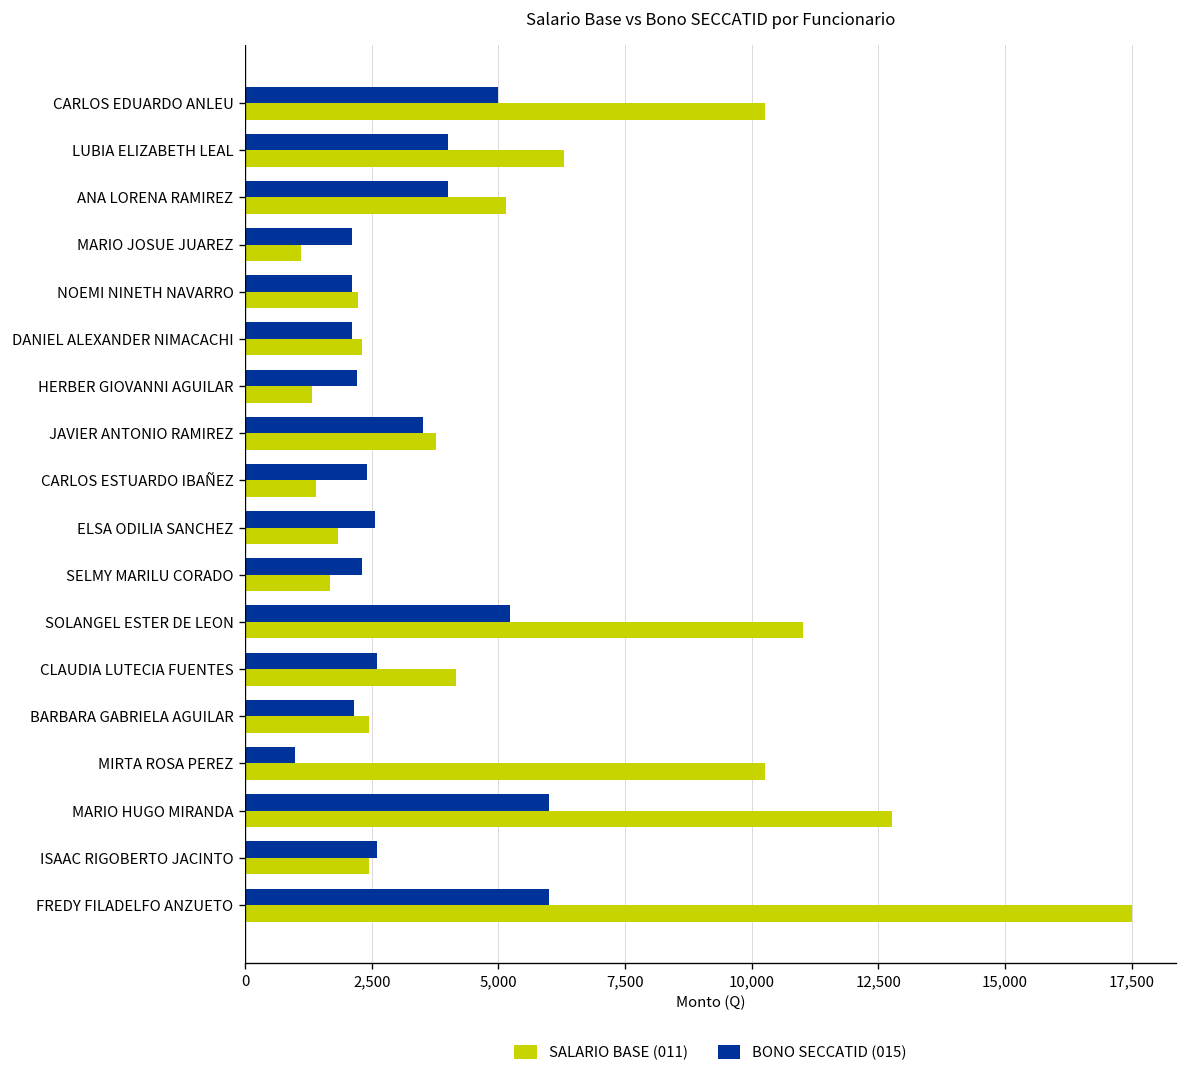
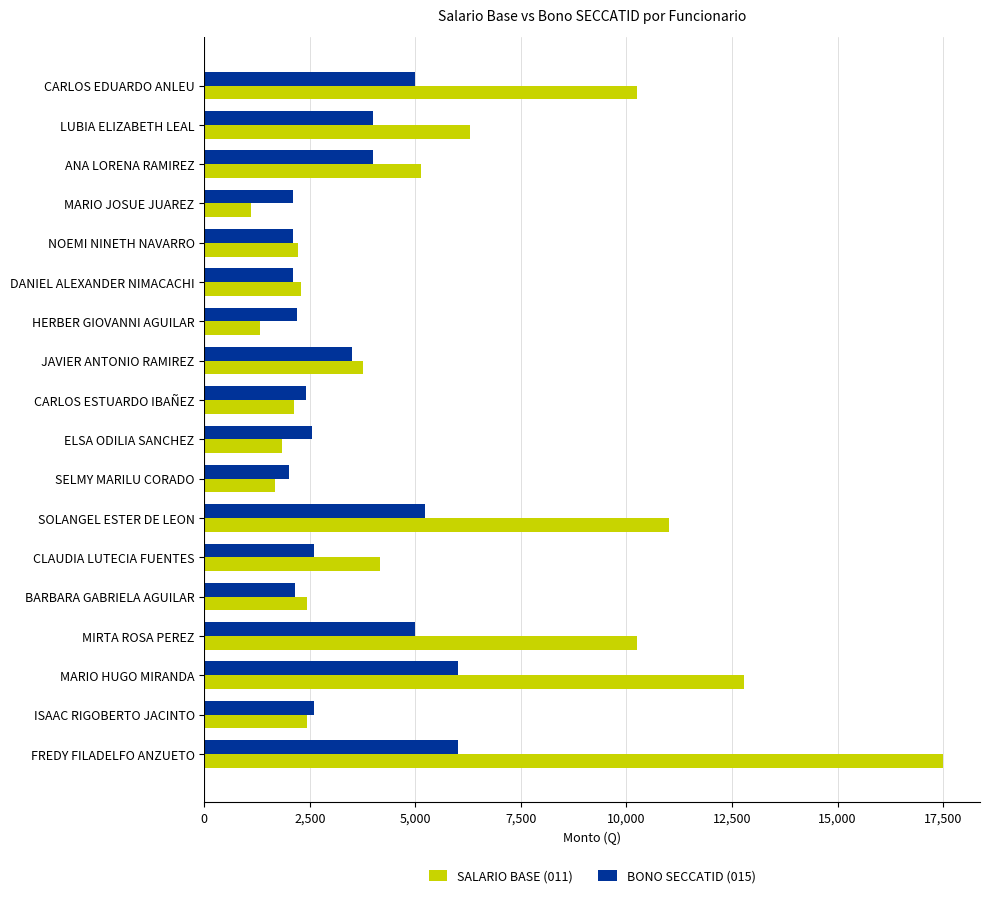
SALARIO BASE (011), CARLOS ESTUARDO IBAÑEZ: 1,400 -> 2,100
BONO SECCATID (015), SELMY MARILU CORADO: 2,300 -> 2,000
BONO SECCATID (015), MIRTA ROSA PEREZ: 1,000 -> 5,000
